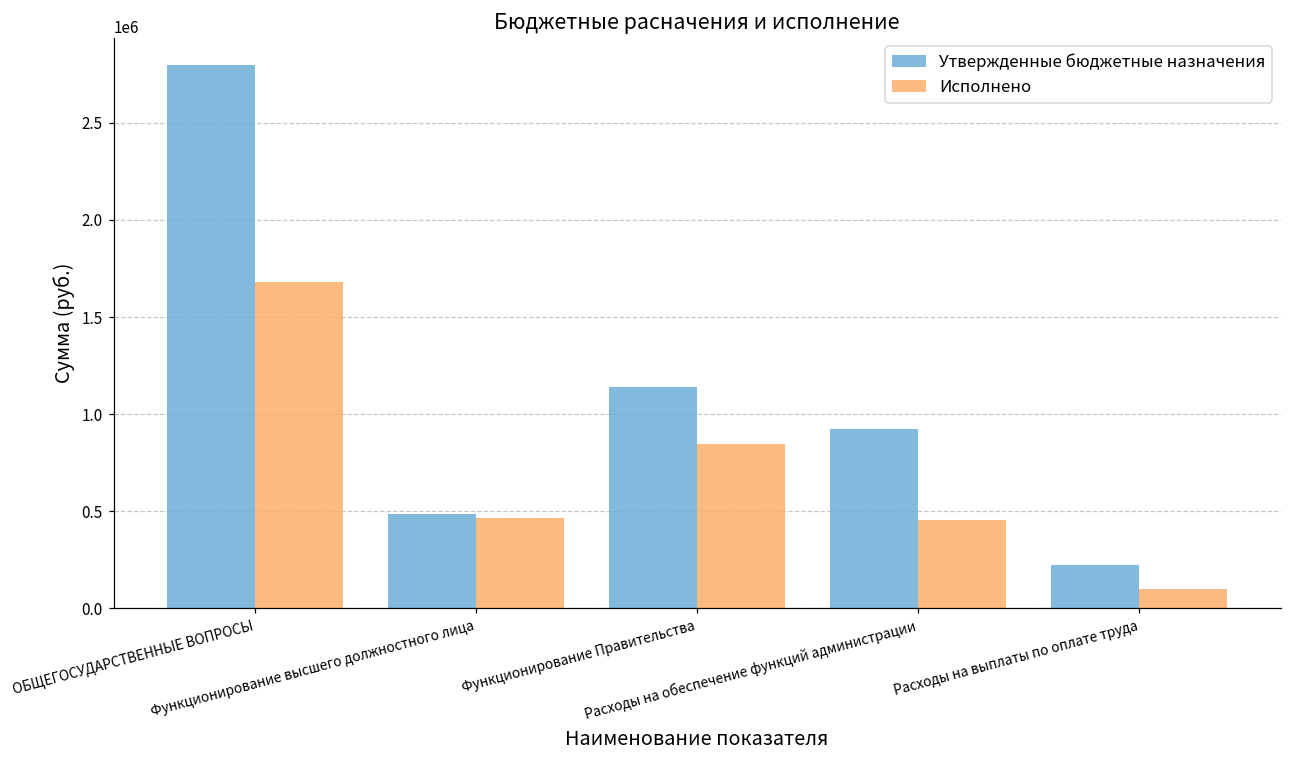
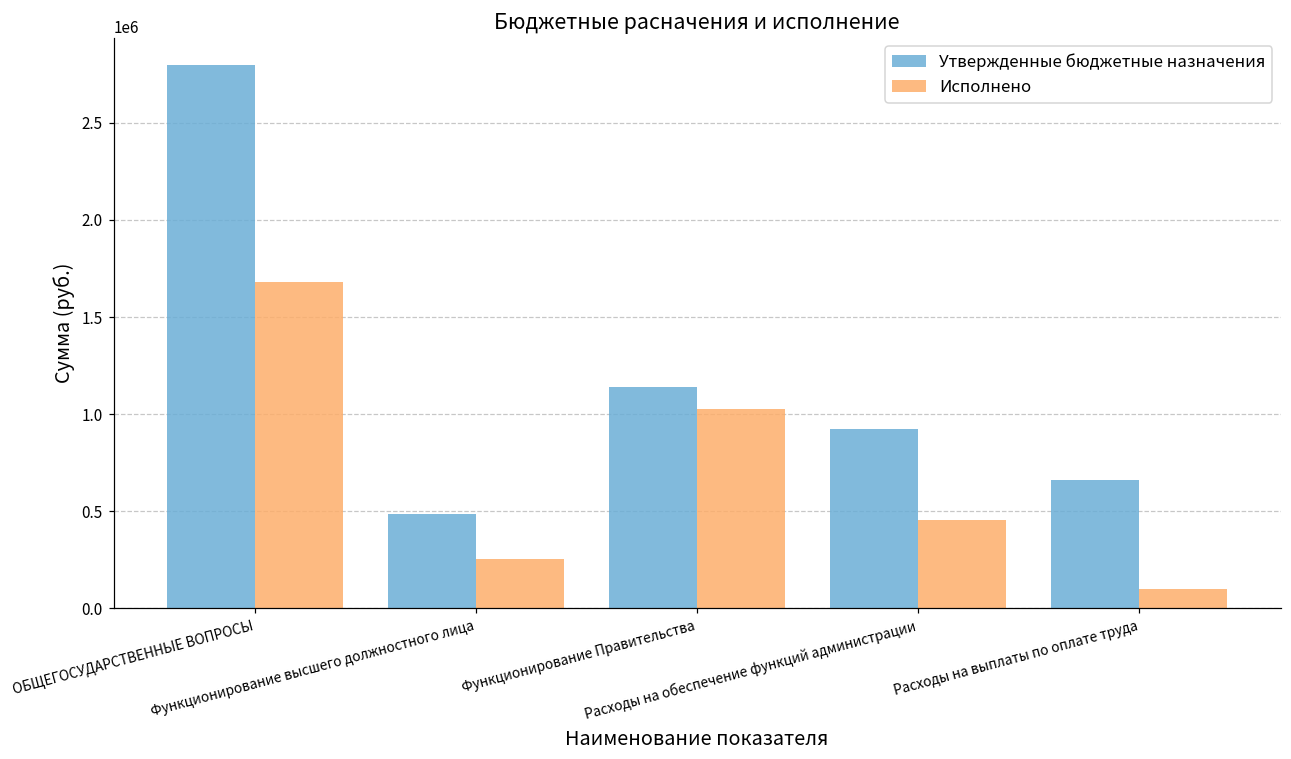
Исполнено, Функционирование высшего должностного лица: 460000 -> 250000
Исполнено, Функционирование Правительства: 850000 -> 1030000
Утвержденные бюджетные назначения, Расходы на выплаты по оплате труда: 220000 -> 660000
